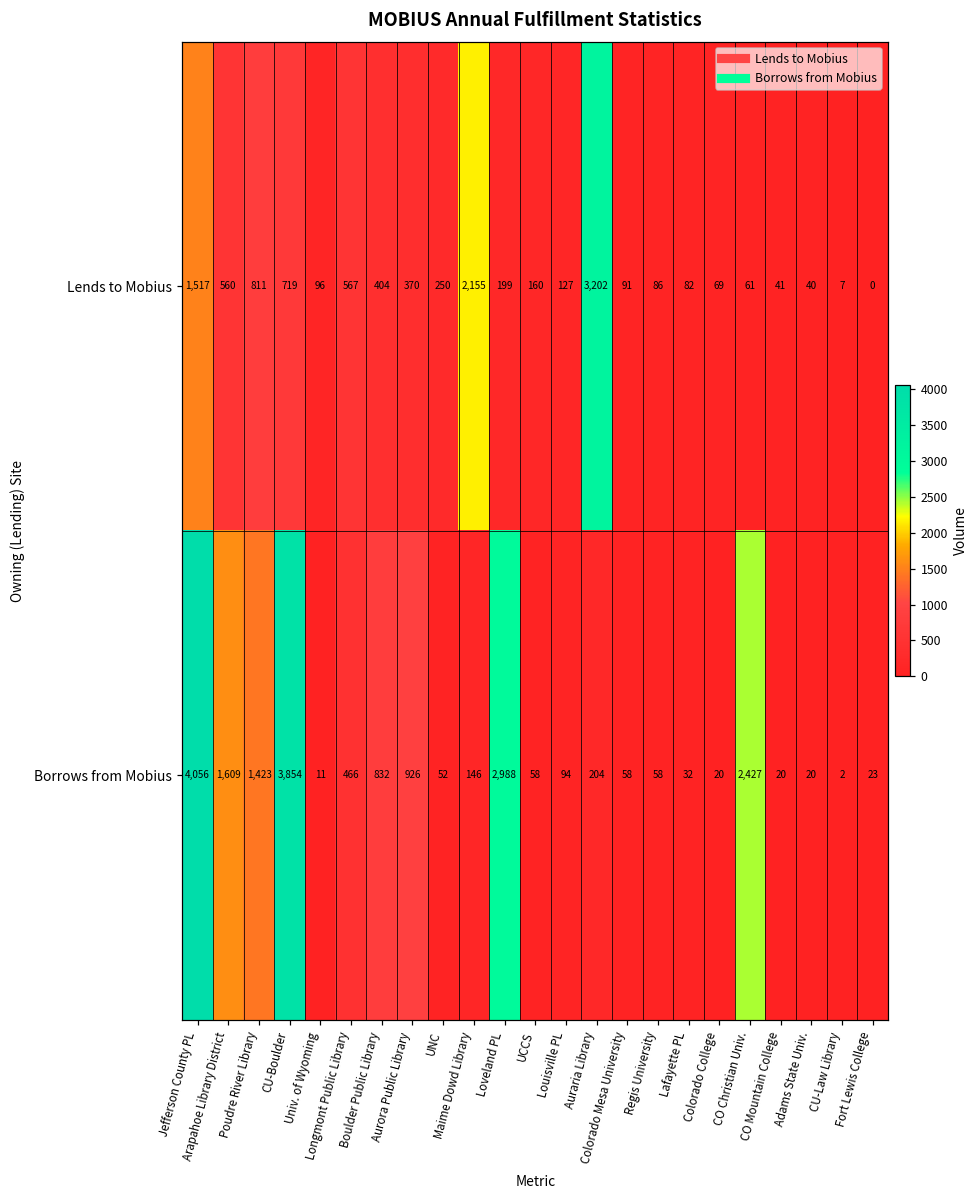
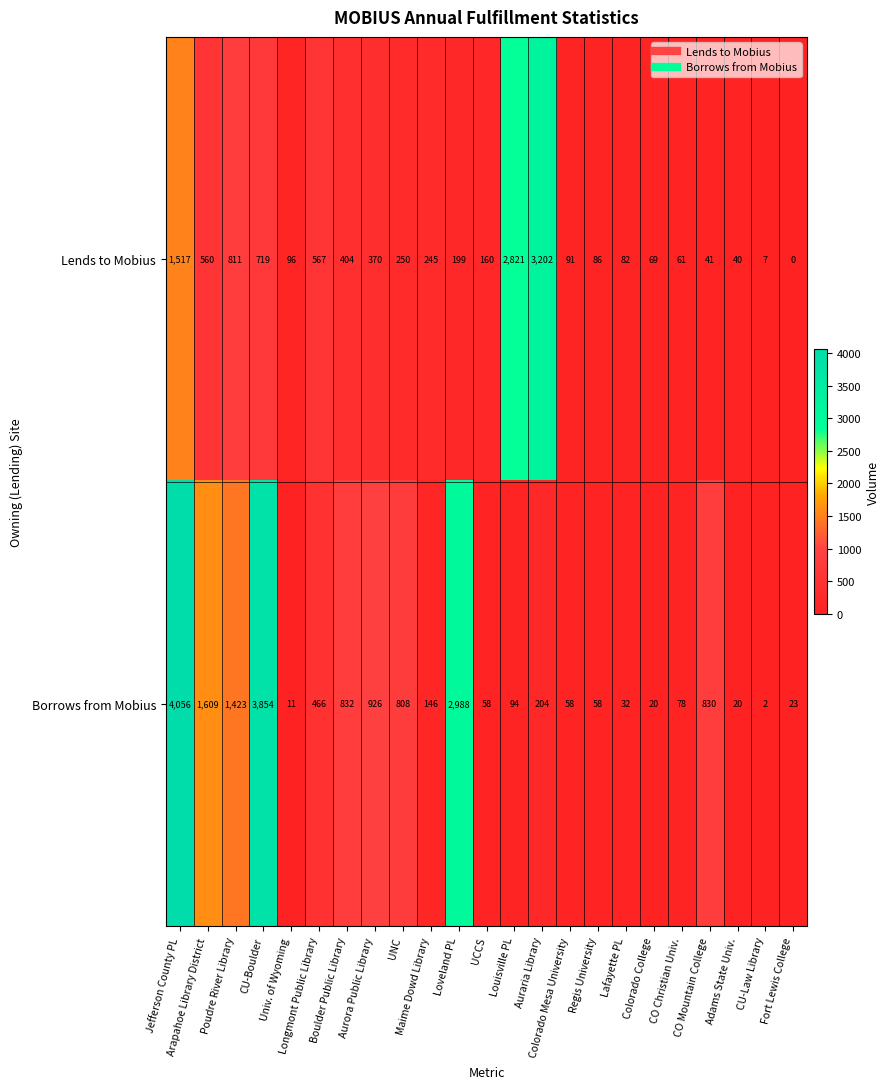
Lends to Mobius, Maime Dowd Library: 2,155 -> 245
Lends to Mobius, Louisville PL: 127 -> 2,821
Borrows from Mobius, UNC: 52 -> 808
Borrows from Mobius, CO Christian Univ.: 2,427 -> 78
Borrows from Mobius, CO Mountain College: 20 -> 830
